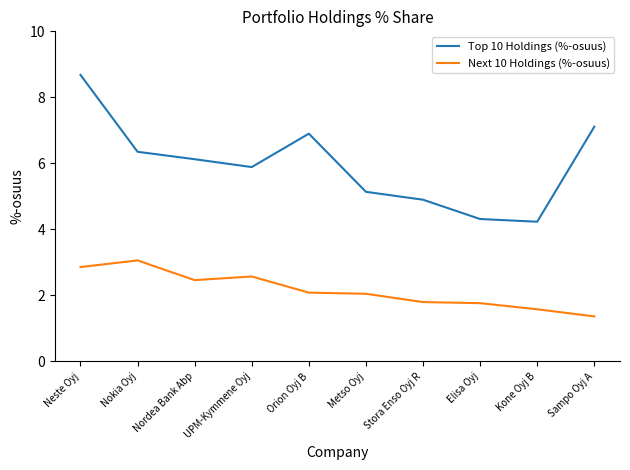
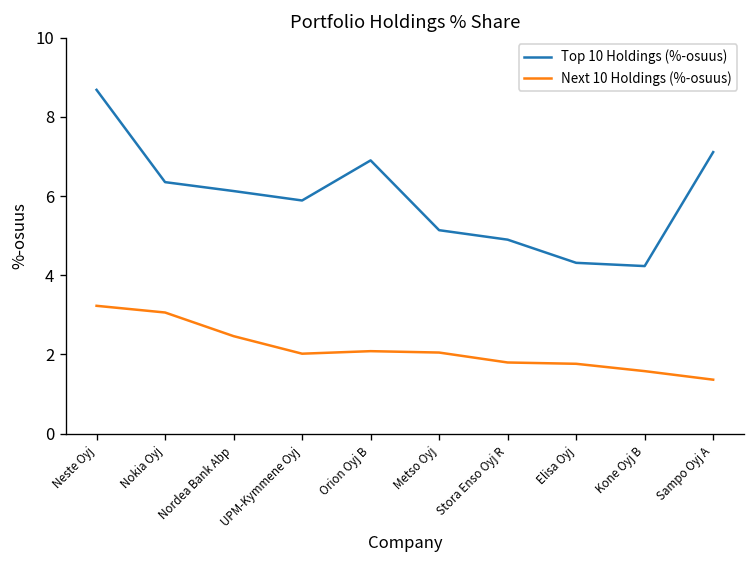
Next 10 Holdings (%-osuus), Neste Oyj: 2.9 -> 3.2
Next 10 Holdings (%-osuus), UPM-Kymmene Oyj: 2.6 -> 2.0
